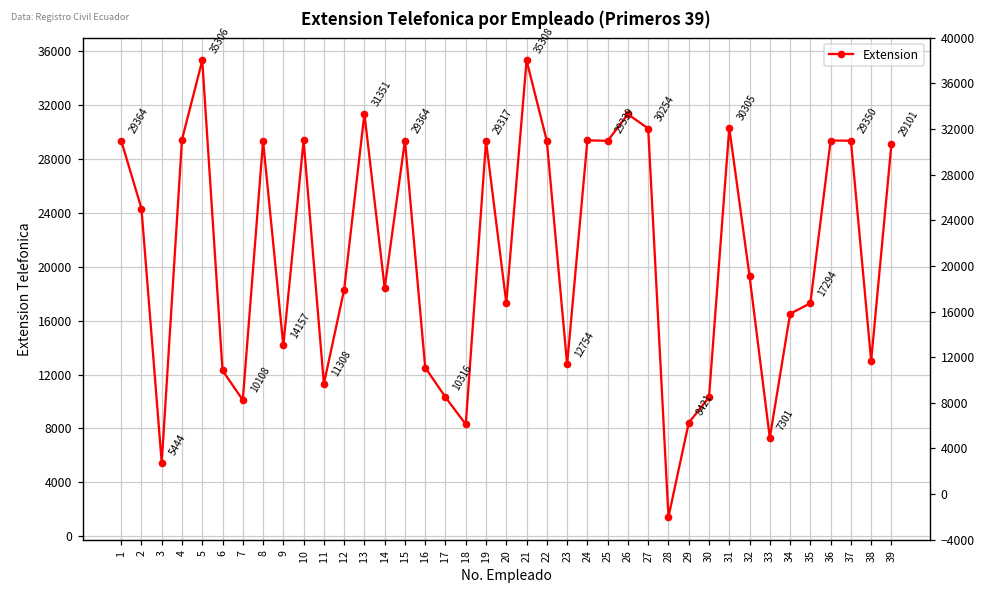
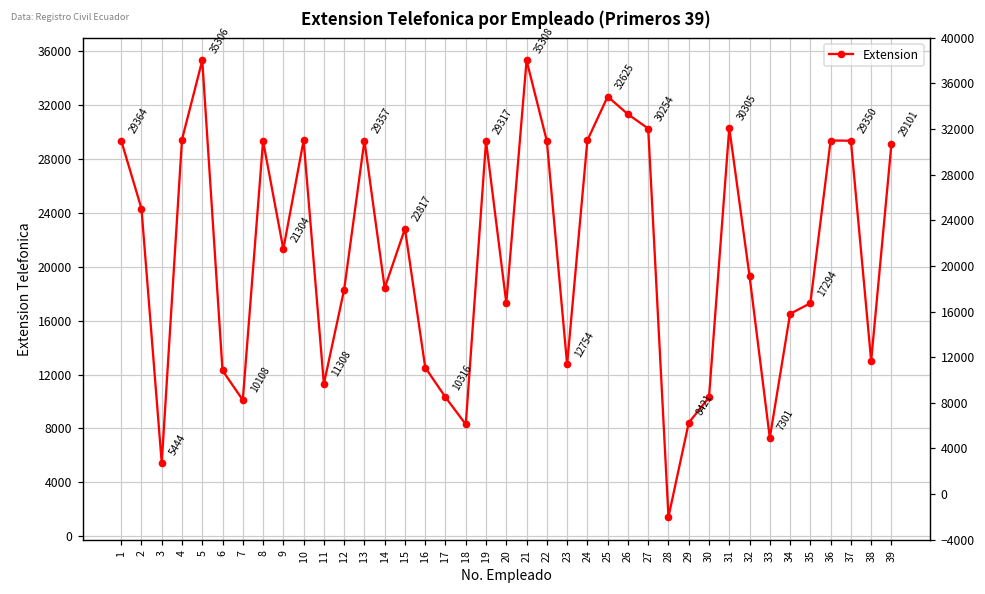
9: 14157 -> 21304
13: 31351 -> 29357
15: 29364 -> 22817
25: 29339 -> 32625
